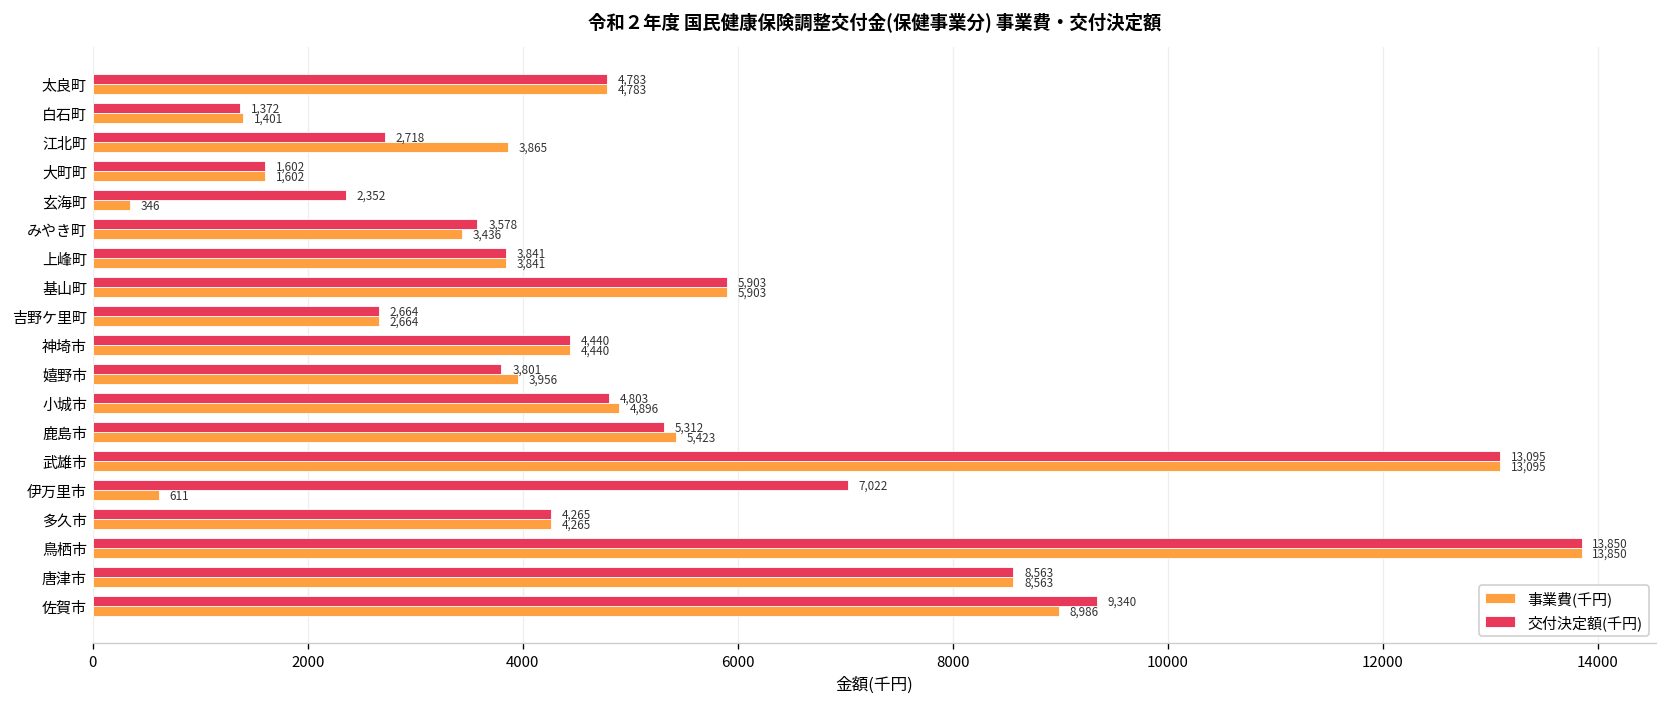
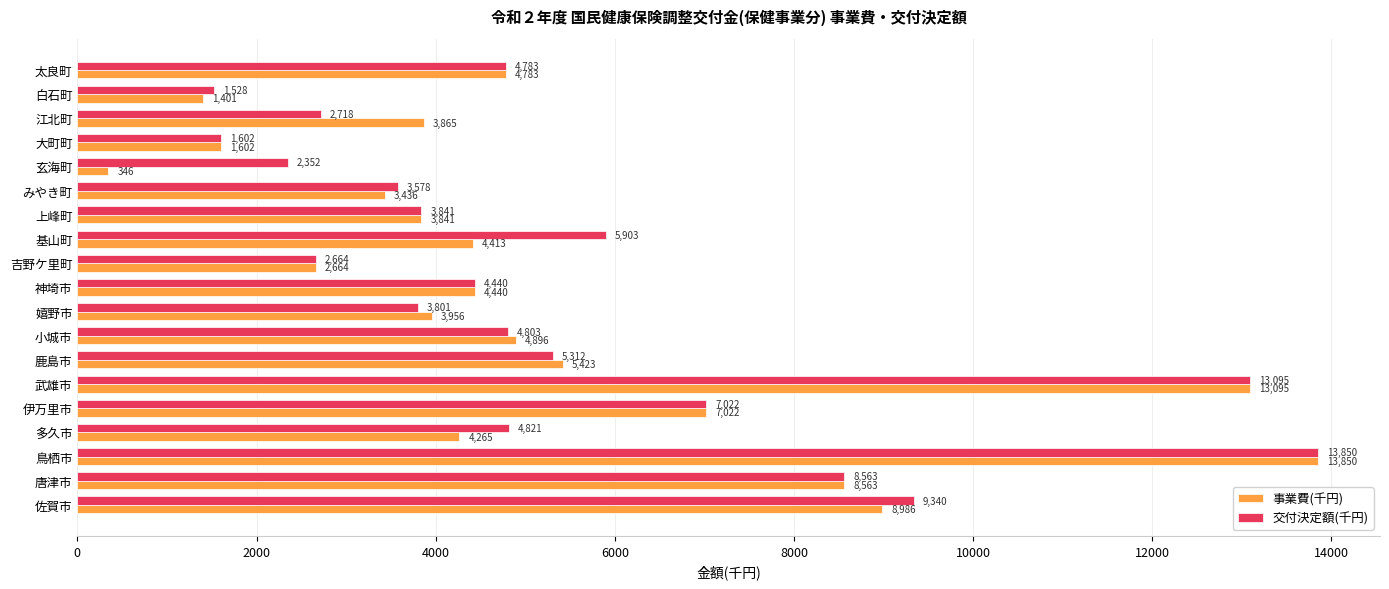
交付決定額(千円), 白石町: 1,372 -> 1,528
事業費(千円), 基山町: 5,903 -> 4,413
事業費(千円), 伊万里市: 611 -> 7,022
交付決定額(千円), 多久市: 4,265 -> 4,821
